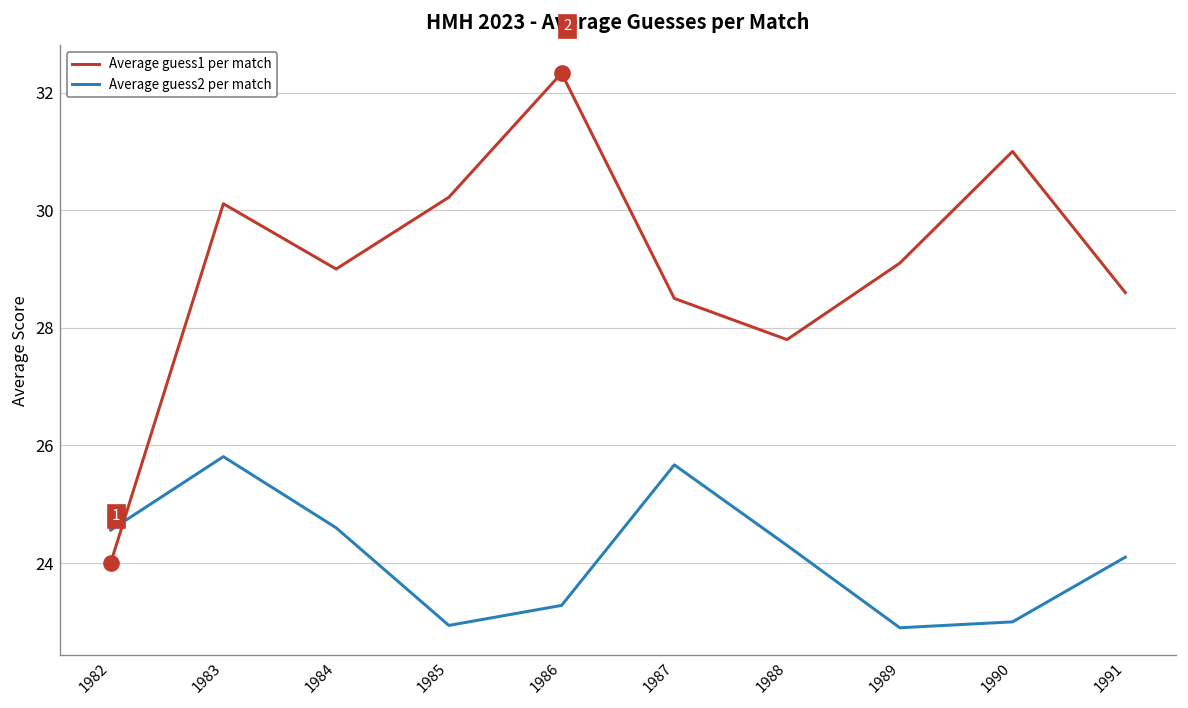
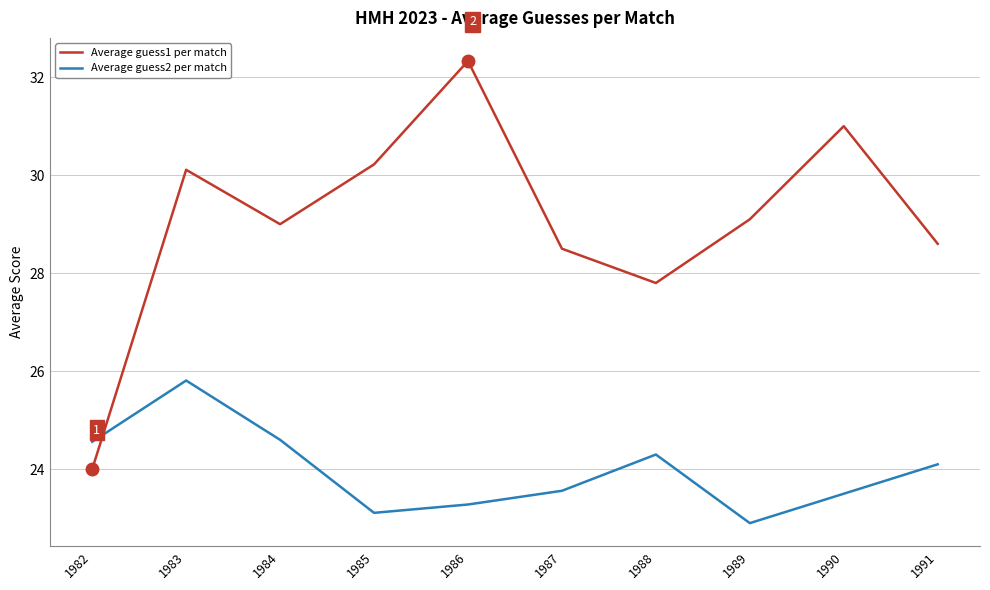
Average guess2 per match, 1985: 22.9 -> 23.1
Average guess2 per match, 1987: 25.7 -> 23.6
Average guess2 per match, 1990: 23.0 -> 23.5
